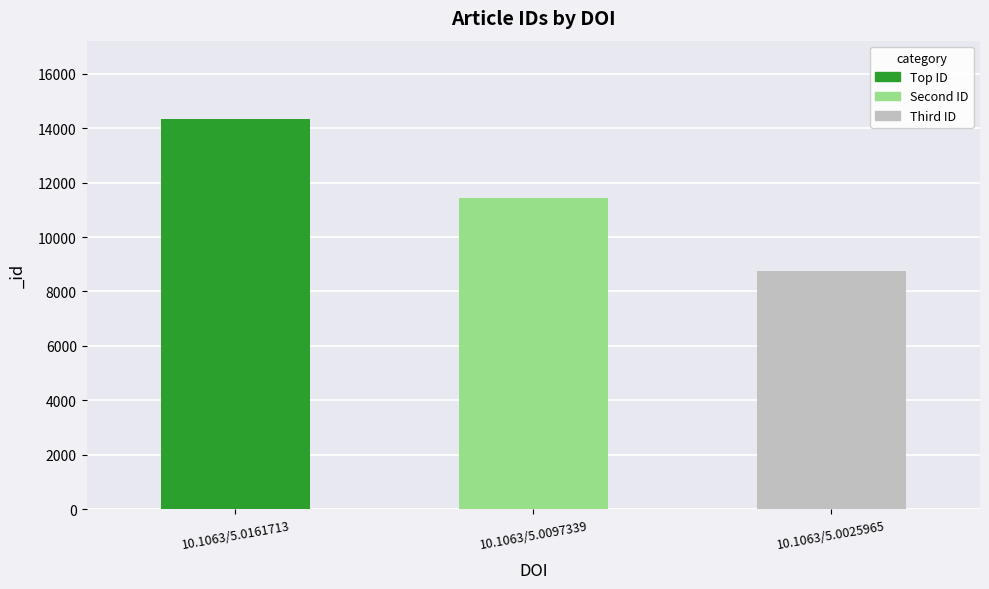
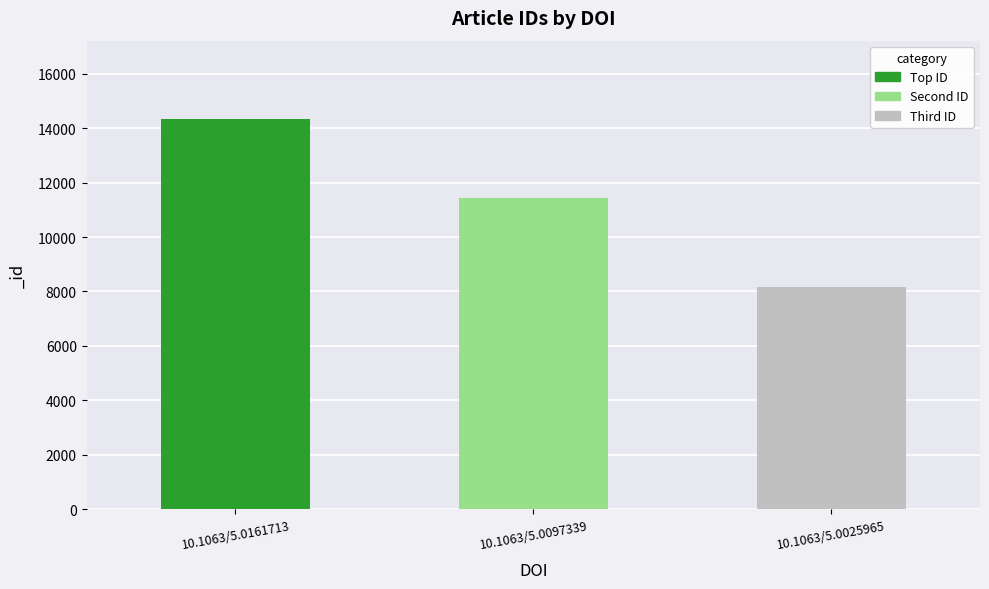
Third ID, 10.1063/5.0025965: 8700 -> 8100
